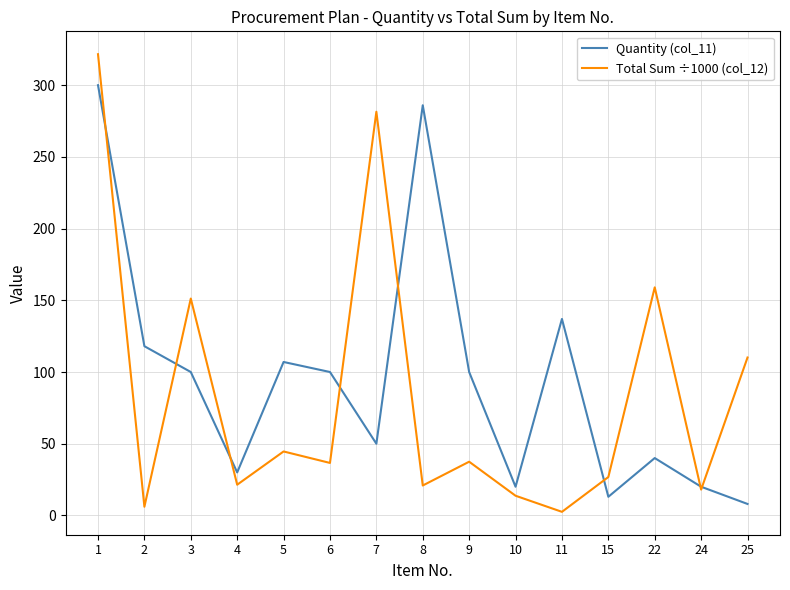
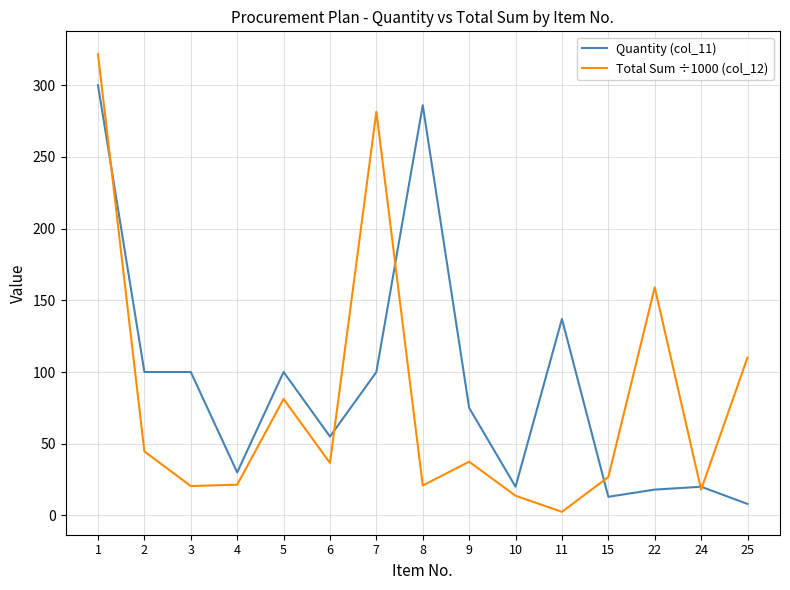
Quantity (col_11), 2: 118 -> 100
Total Sum ÷1000 (col_12), 2: 6 -> 45
Total Sum ÷1000 (col_12), 3: 151 -> 21
Quantity (col_11), 5: 107 -> 100
Total Sum ÷1000 (col_12), 5: 45 -> 81
Quantity (col_11), 6: 100 -> 55
Quantity (col_11), 7: 50 -> 100
Quantity (col_11), 9: 100 -> 75
Quantity (col_11), 22: 40 -> 18
